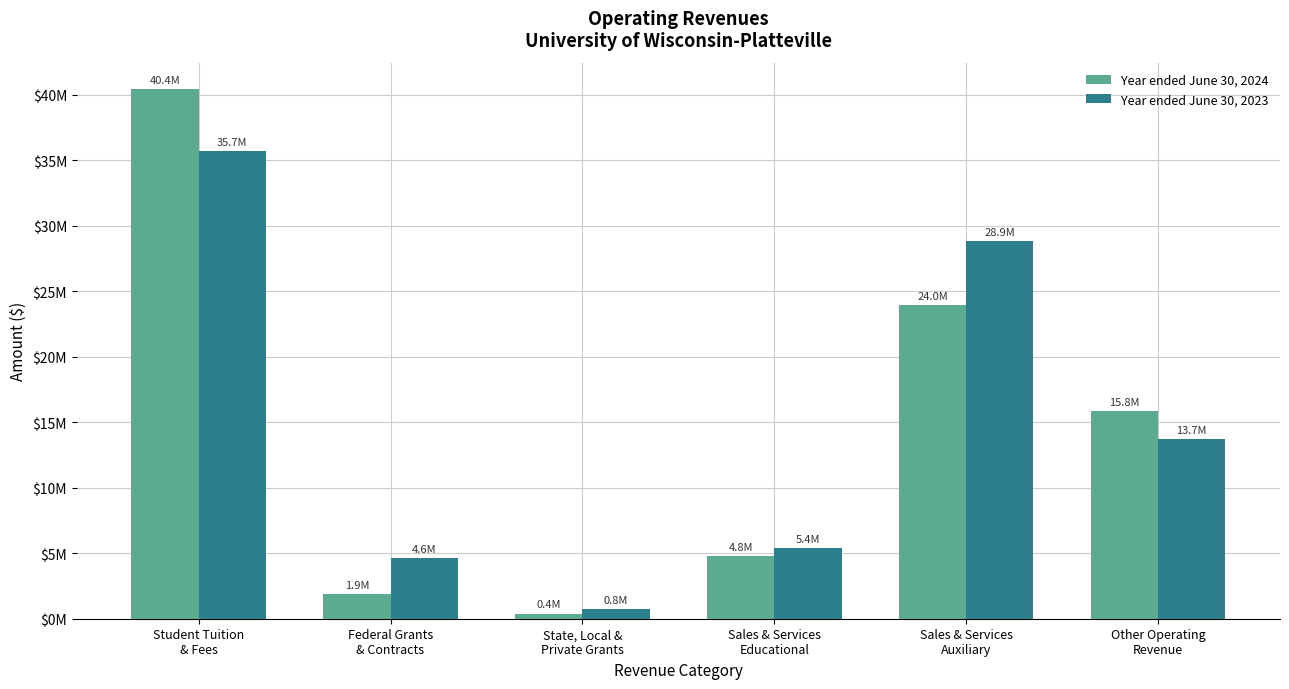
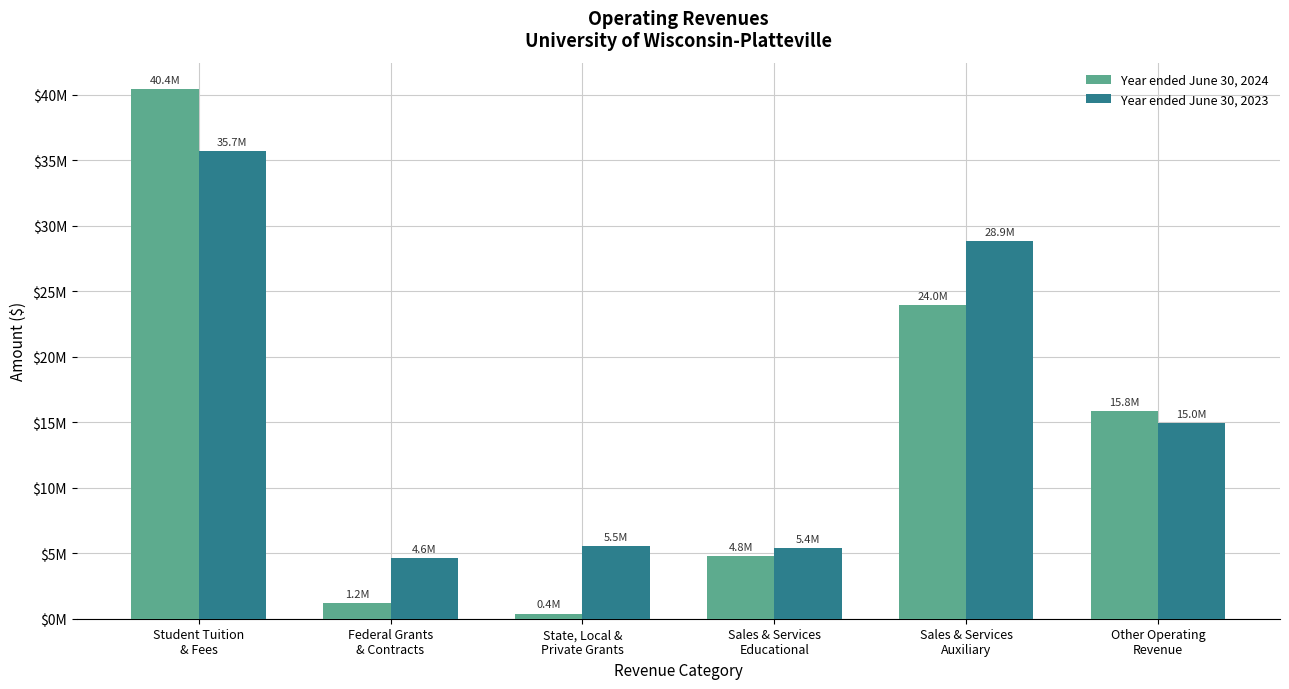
Year ended June 30, 2024, Federal Grants & Contracts: 1.9M -> 1.2M
Year ended June 30, 2023, State, Local & Private Grants: 0.8M -> 5.5M
Year ended June 30, 2023, Other Operating Revenue: 13.7M -> 15.0M
